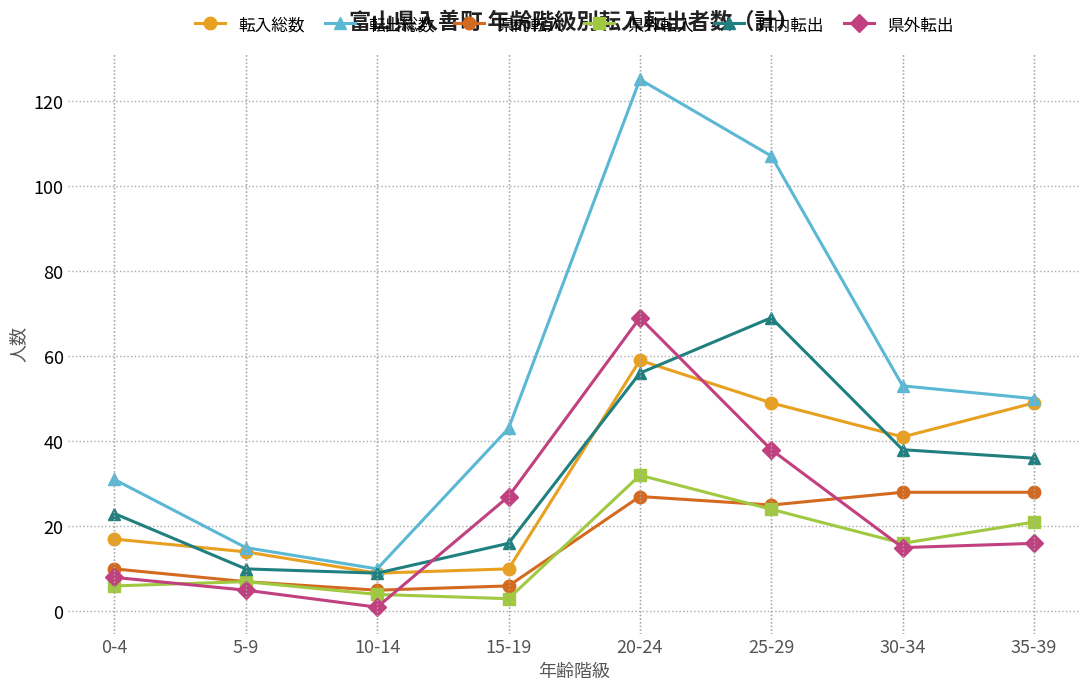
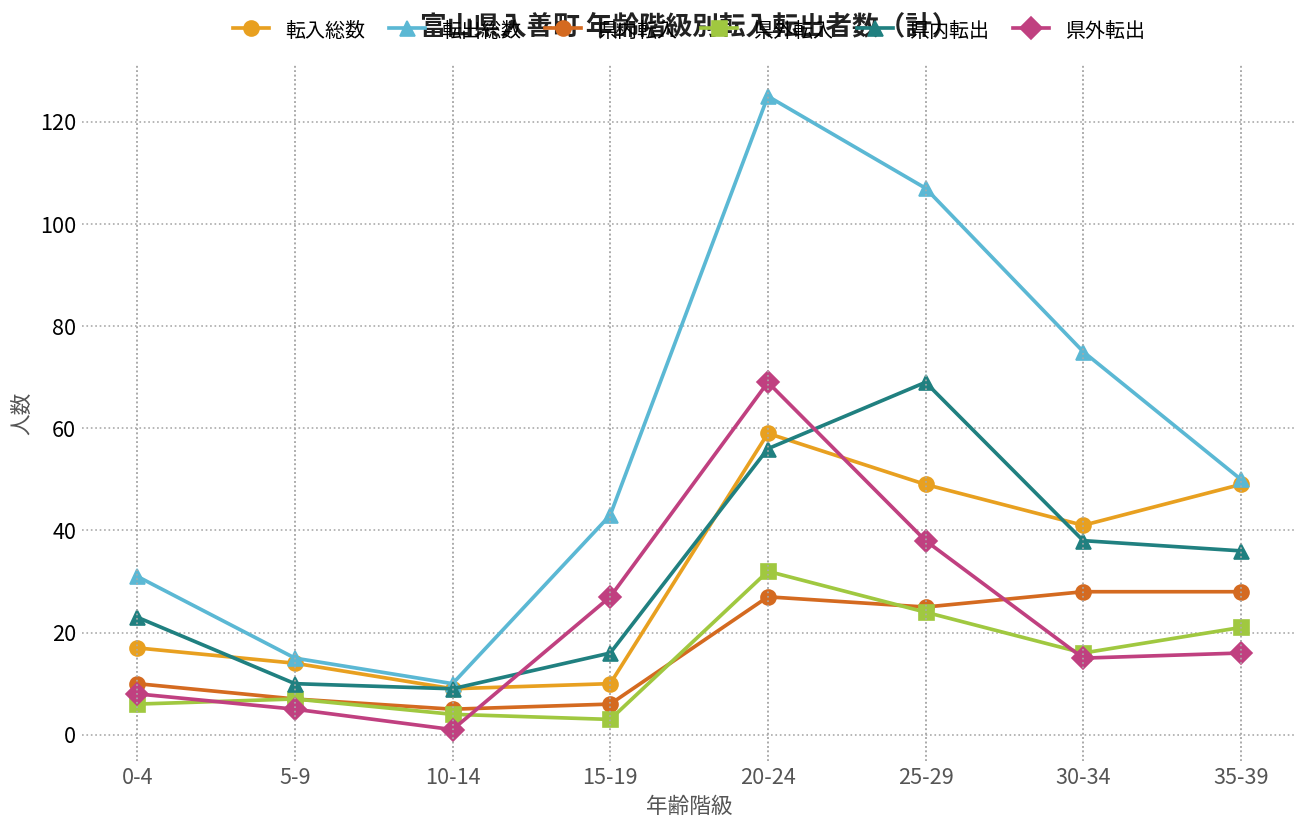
転出総数, 30-34: 53 -> 75
